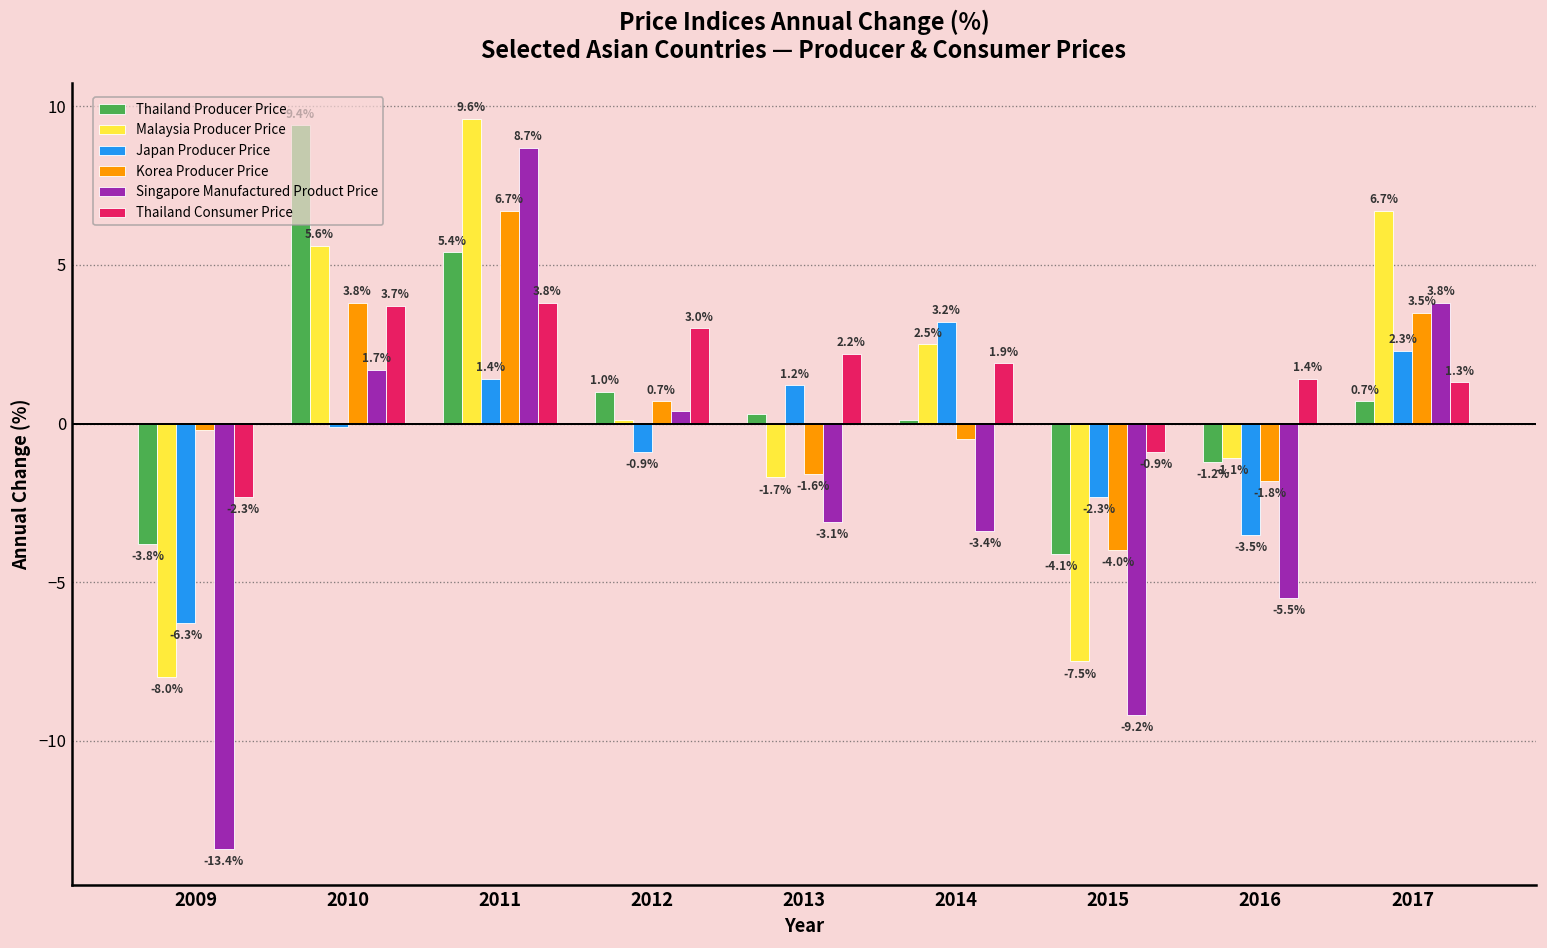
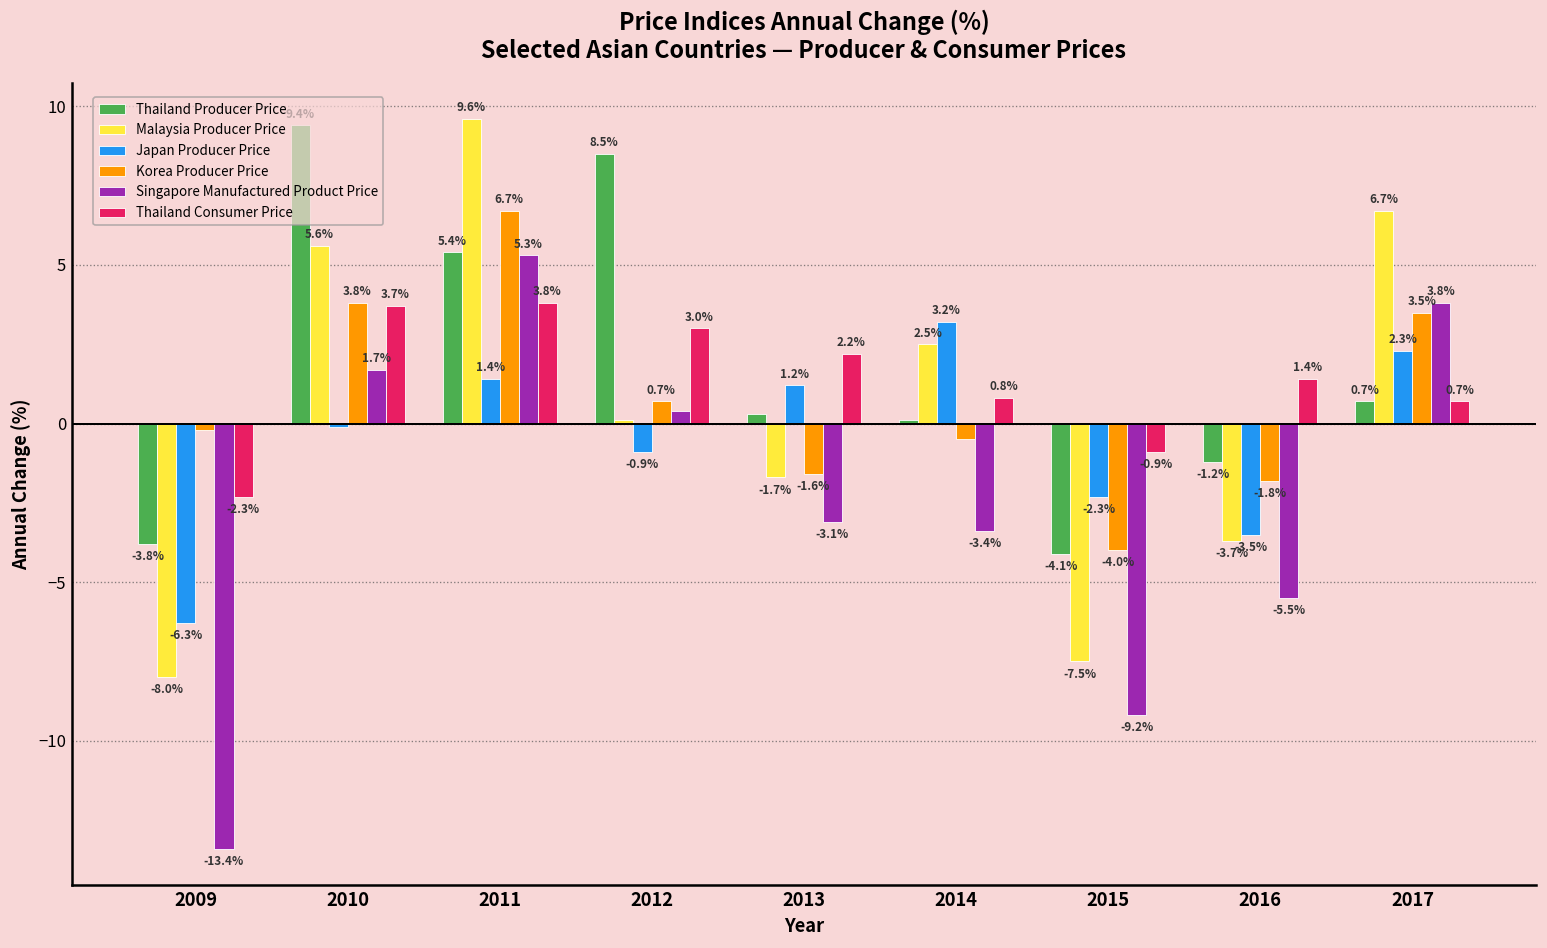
Singapore Manufactured Product Price, 2011: 8.7% -> 5.3%
Thailand Producer Price, 2012: 1.0% -> 8.5%
Thailand Consumer Price, 2014: 1.9% -> 0.8%
Malaysia Producer Price, 2016: -1.1% -> -3.7%
Thailand Consumer Price, 2017: 1.3% -> 0.7%
